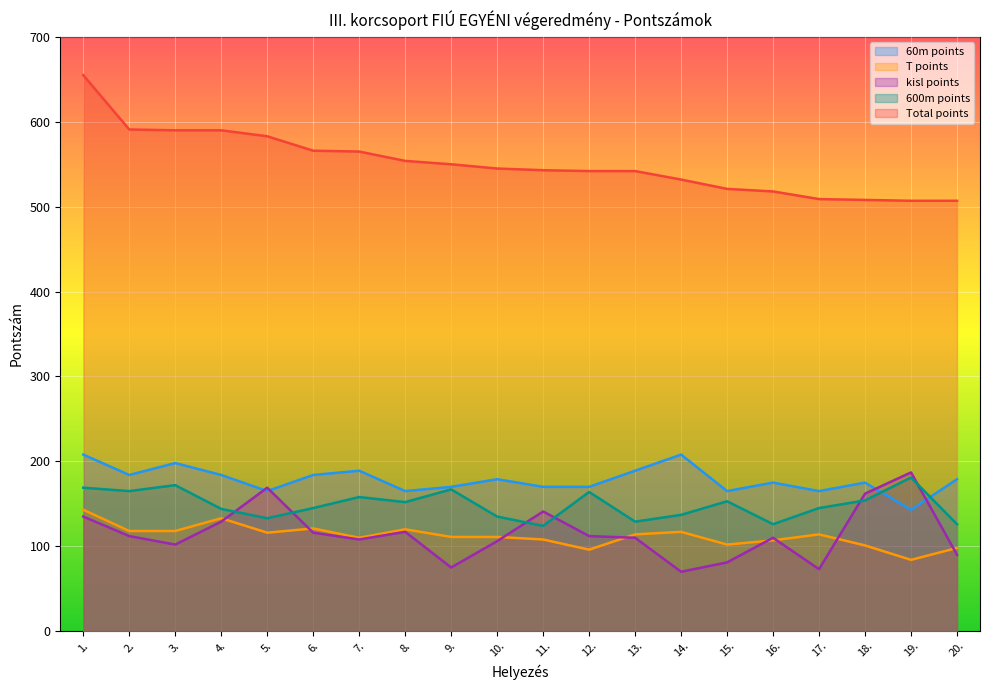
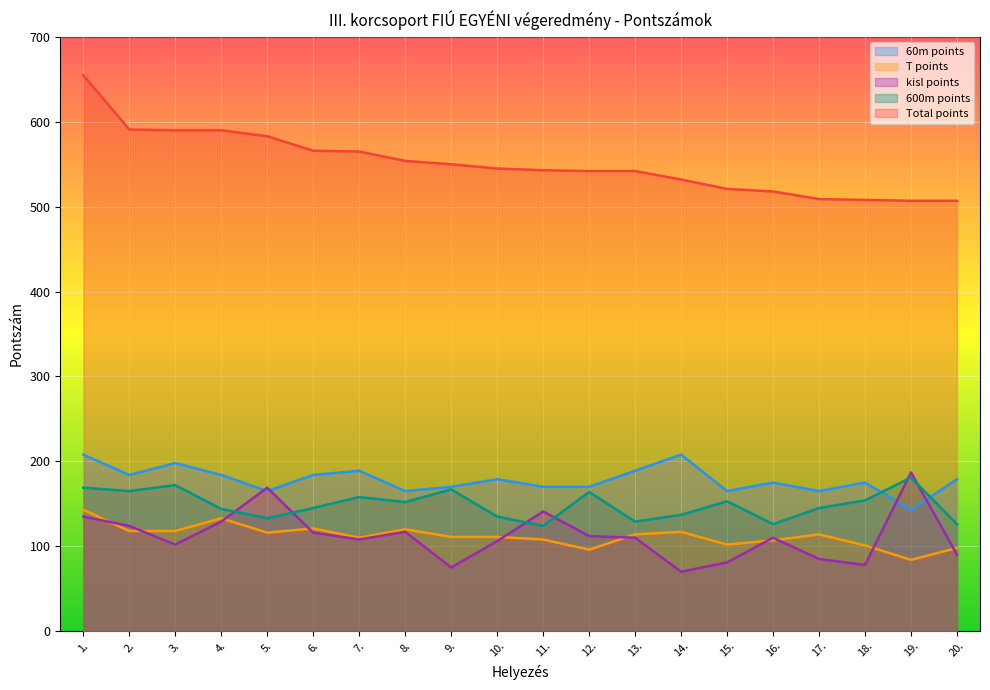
kisl points, 2.: 110 -> 120
kisl points, 17.: 70 -> 90
kisl points, 18.: 160 -> 80
